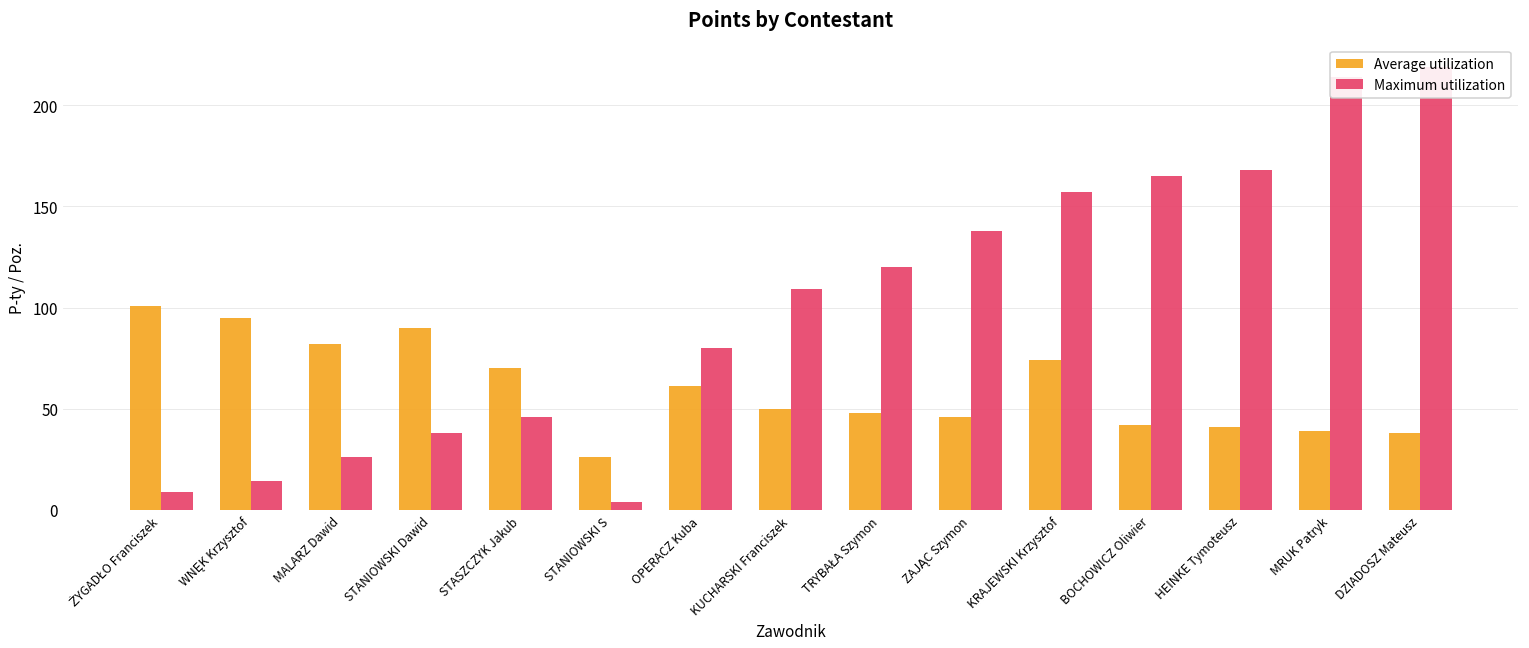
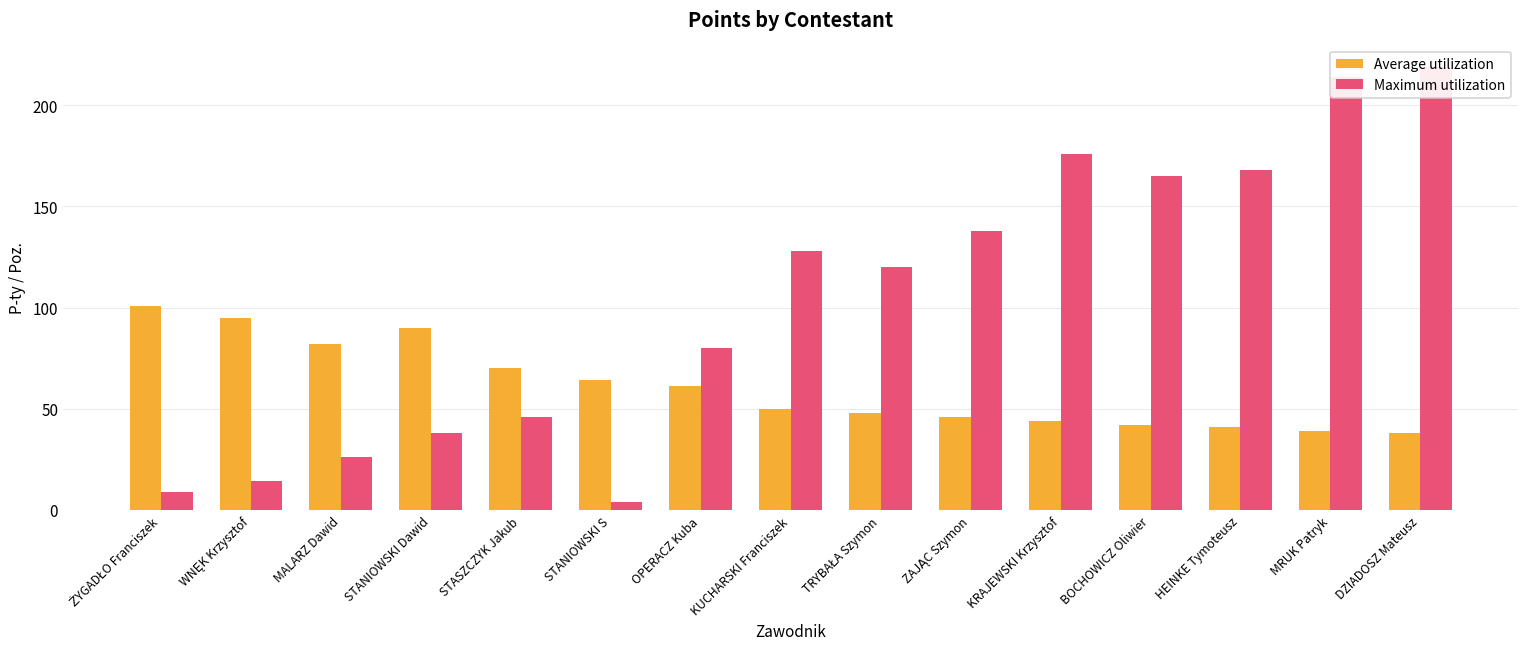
Average utilization, STANIOWSKI S: 26 -> 64
Maximum utilization, KUCHARSKI Franciszek: 109 -> 128
Average utilization, KRAJEWSKI Krzysztof: 74 -> 44
Maximum utilization, KRAJEWSKI Krzysztof: 157 -> 176
